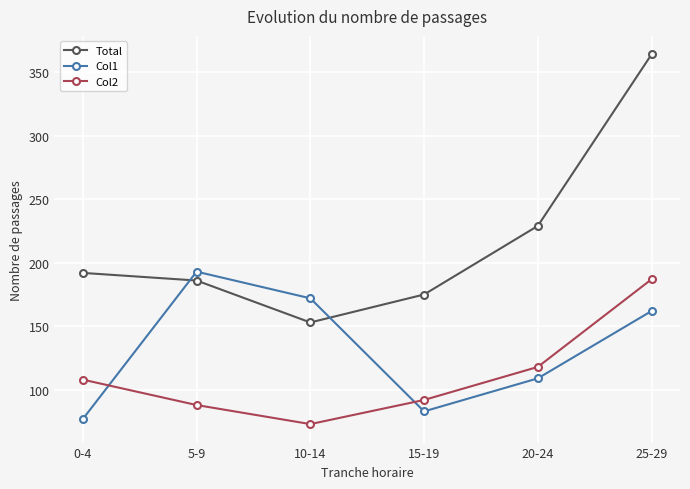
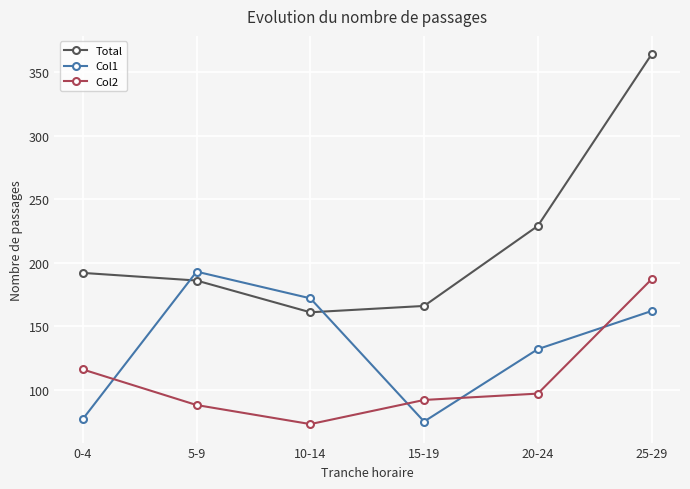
Col2, 0-4: 108 -> 116
Total, 10-14: 153 -> 161
Total, 15-19: 175 -> 166
Col1, 15-19: 83 -> 75
Col1, 20-24: 109 -> 132
Col2, 20-24: 118 -> 97
